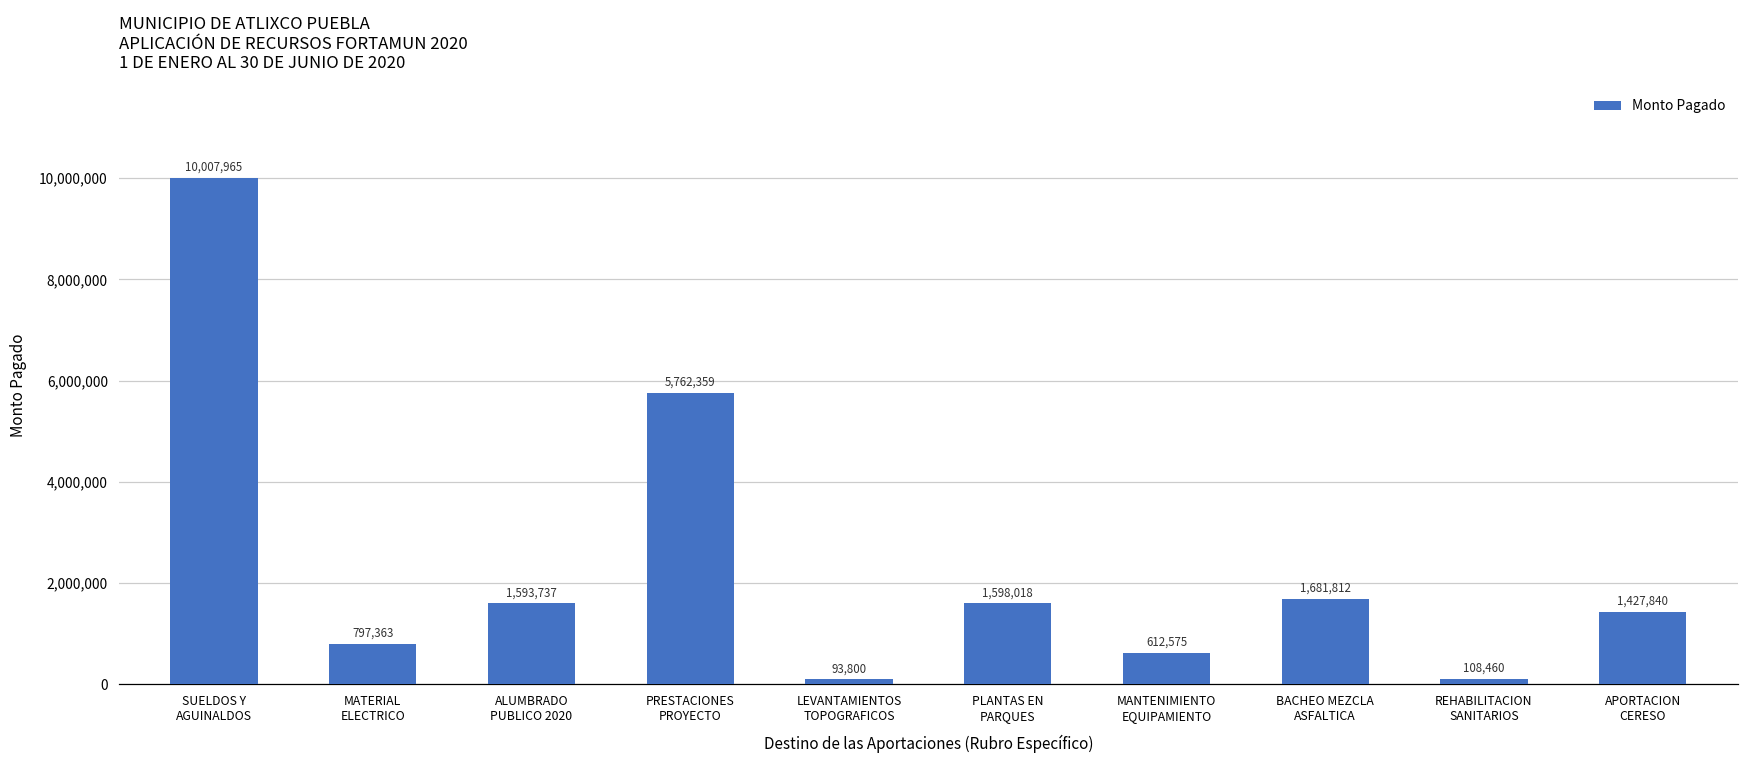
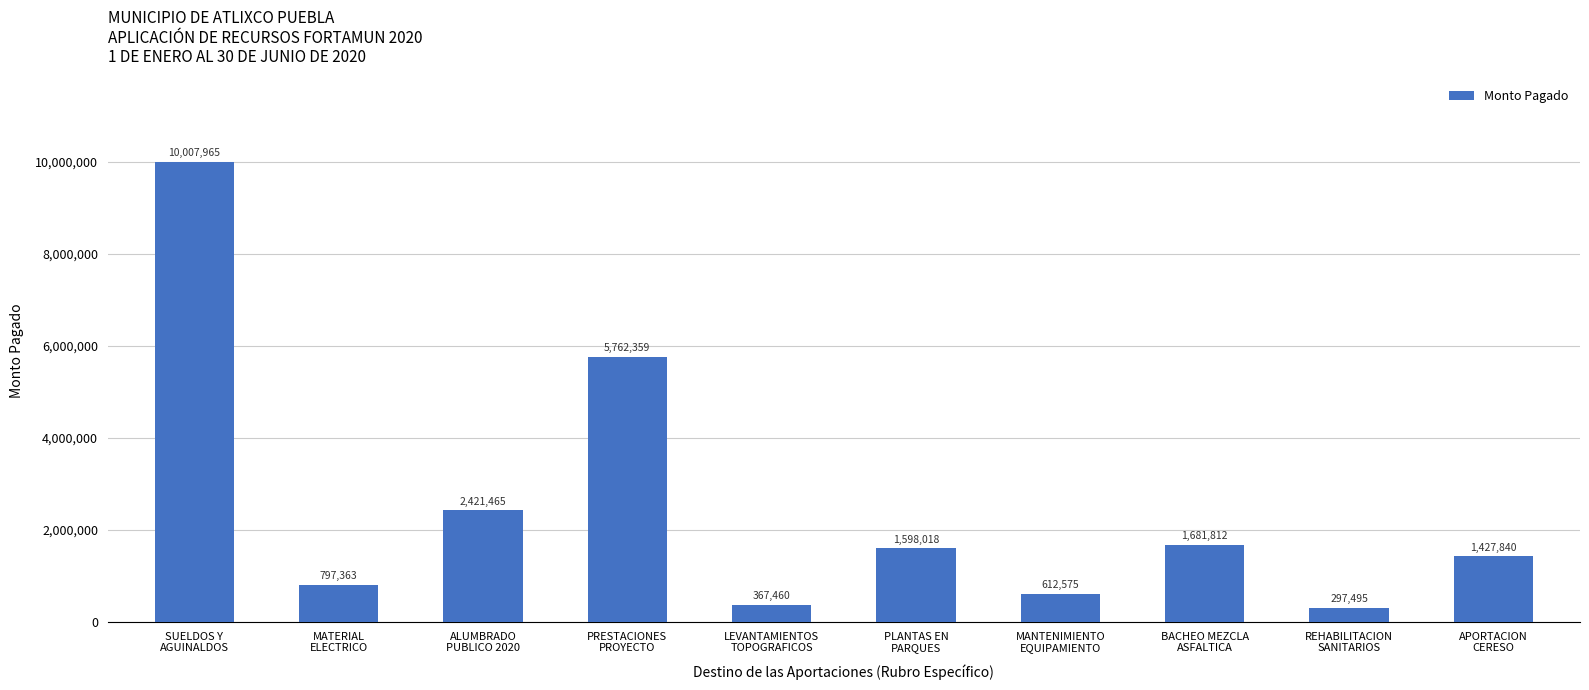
ALUMBRADO PUBLICO 2020: 1,593,737 -> 2,421,465
LEVANTAMIENTOS TOPOGRAFICOS: 93,800 -> 367,460
REHABILITACION SANITARIOS: 108,460 -> 297,495
